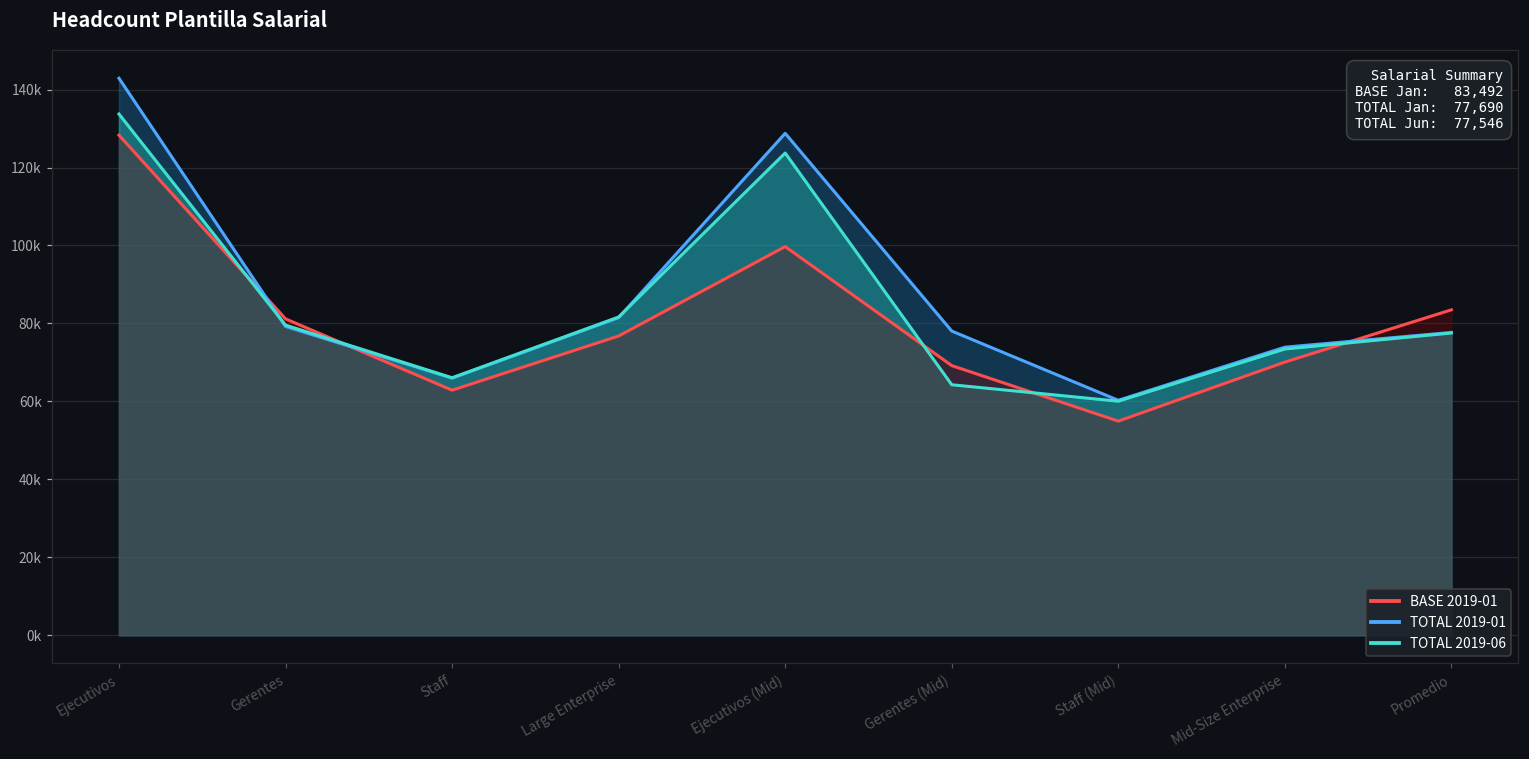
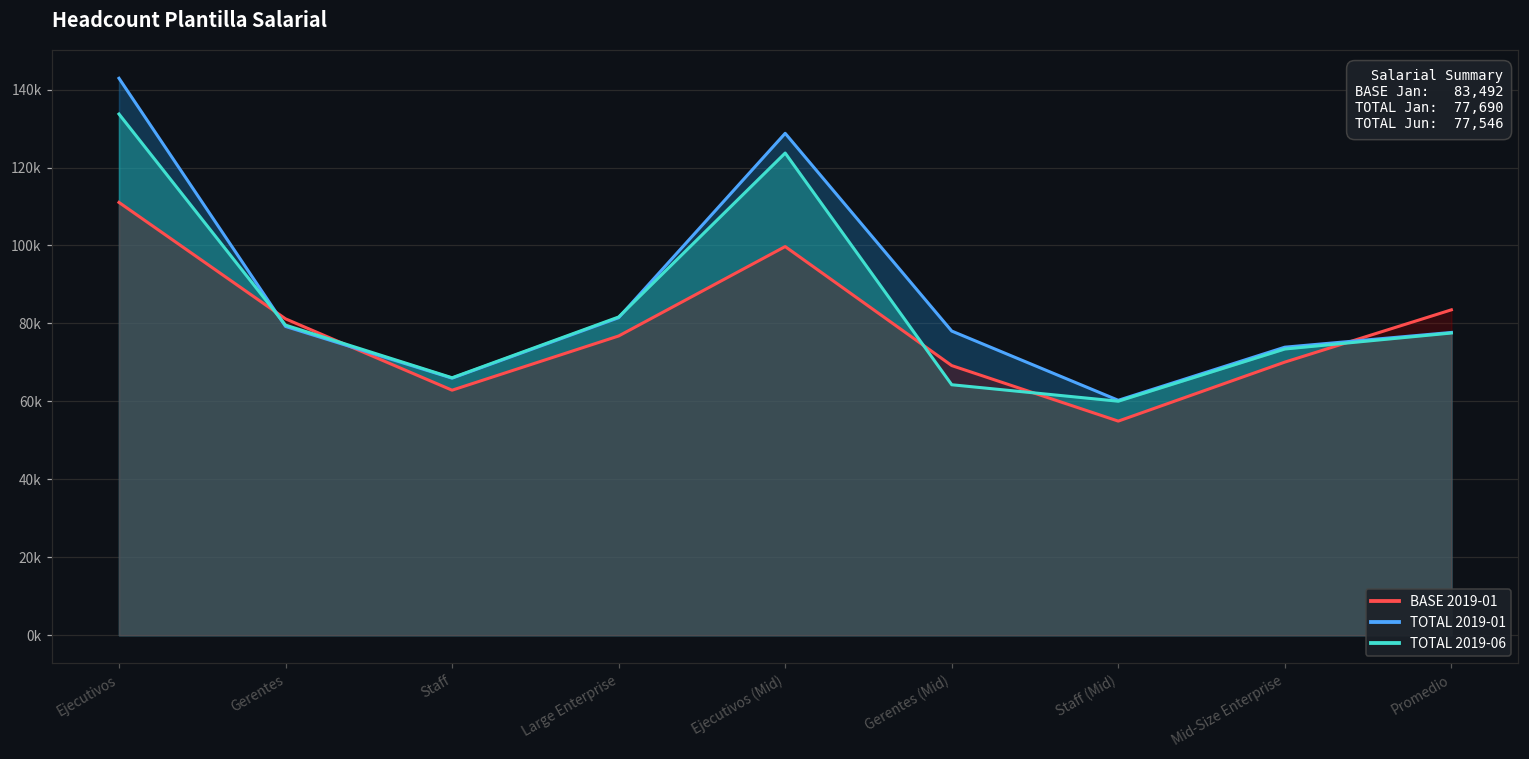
BASE 2019-01, Ejecutivos: 128000 -> 111000
